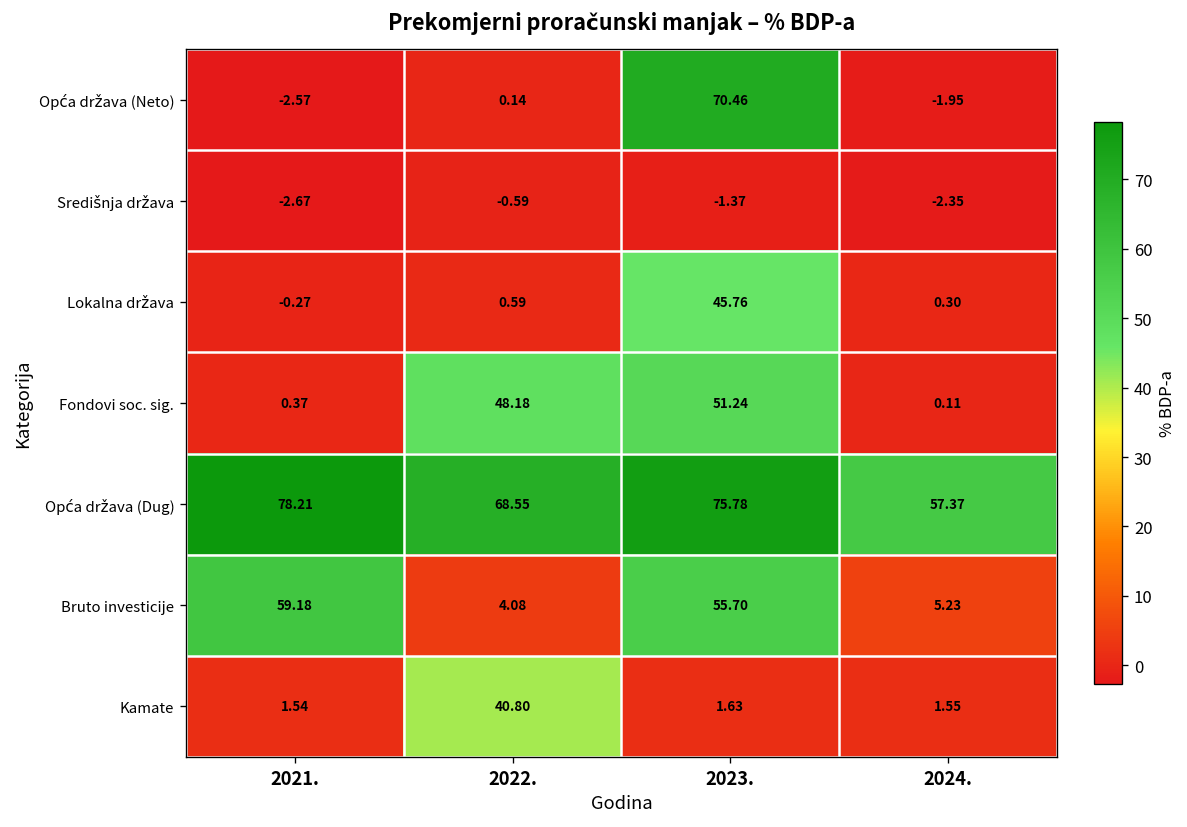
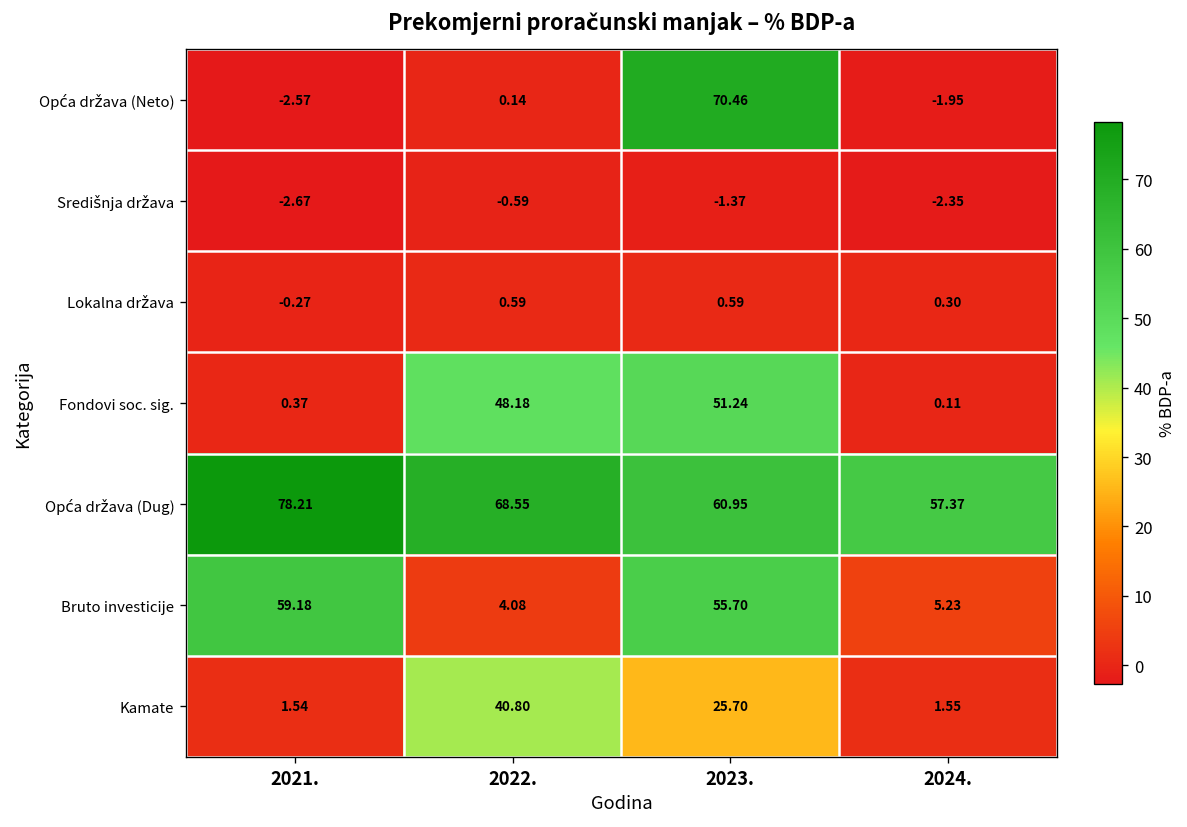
Lokalna država, 2023.: 45.76 -> 0.59
Opća država (Dug), 2023.: 75.78 -> 60.95
Kamate, 2023.: 1.63 -> 25.70
